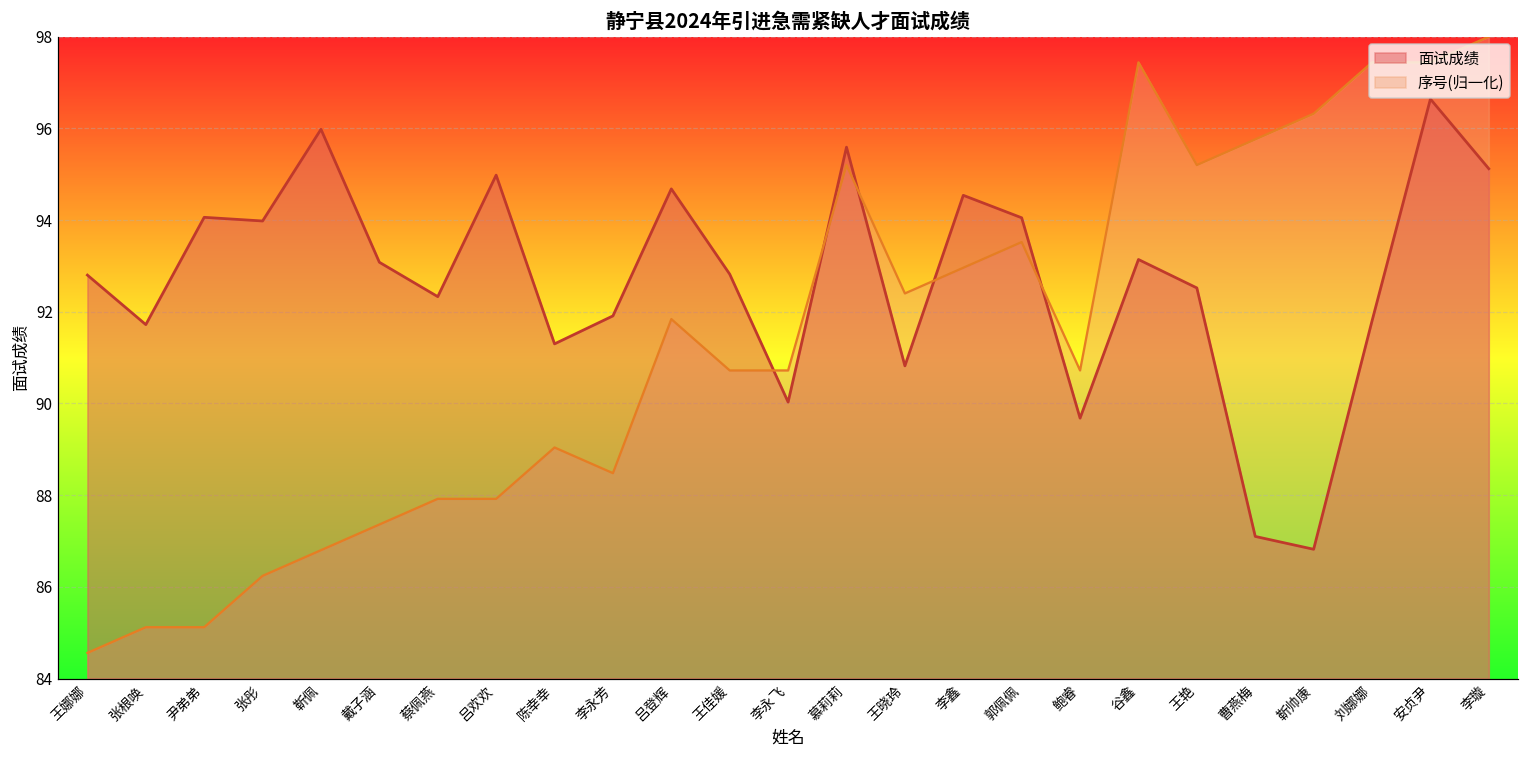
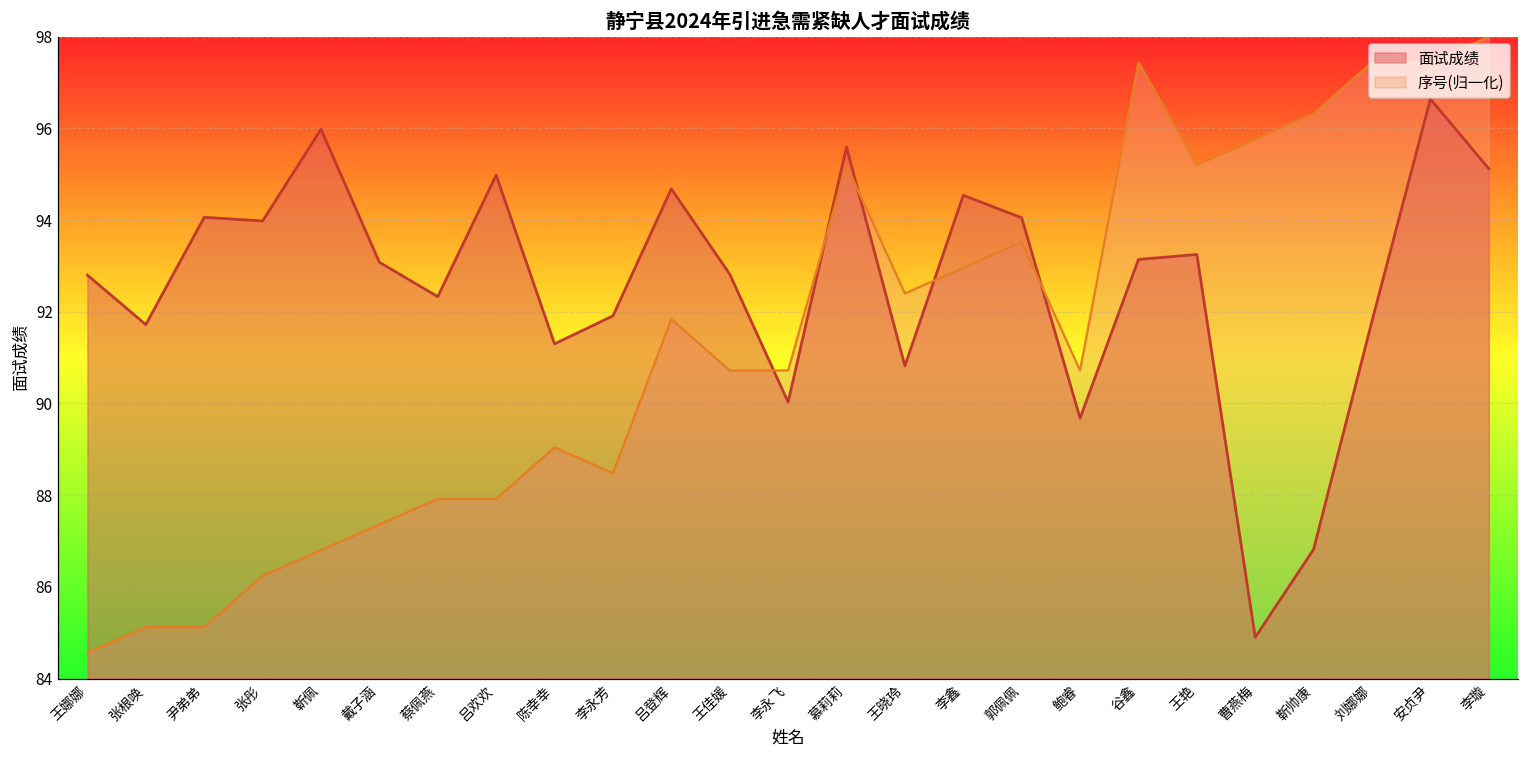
面试成绩, 王艳: 92.5 -> 93.3
面试成绩, 曹燕梅: 87.1 -> 84.9
